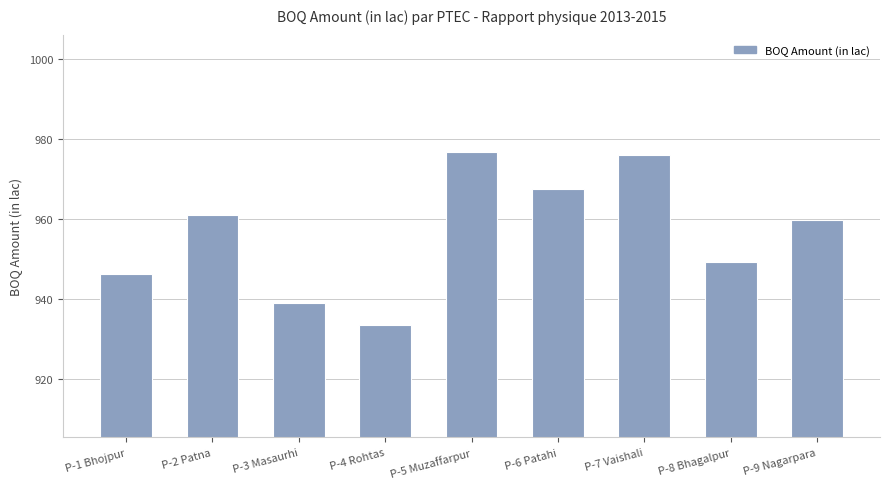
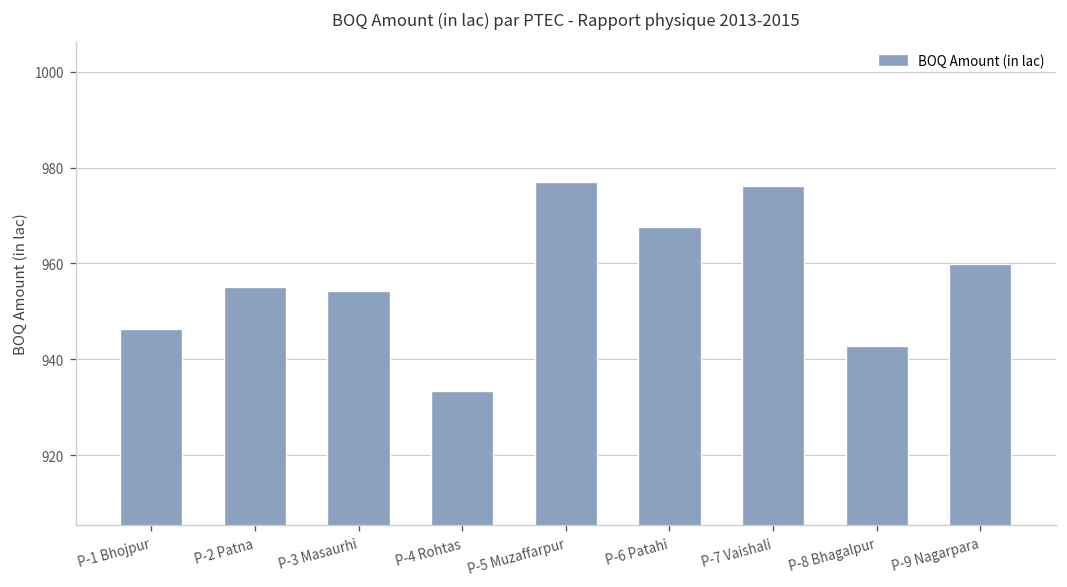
P-2 Patna: 961 -> 955
P-3 Masaurhi: 939 -> 954
P-8 Bhagalpur: 949 -> 943
